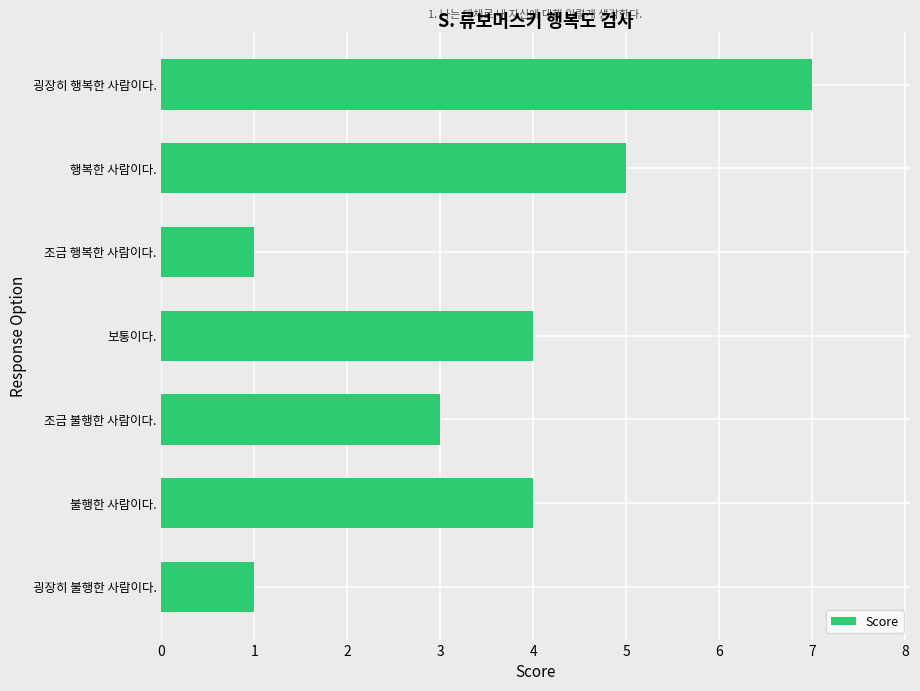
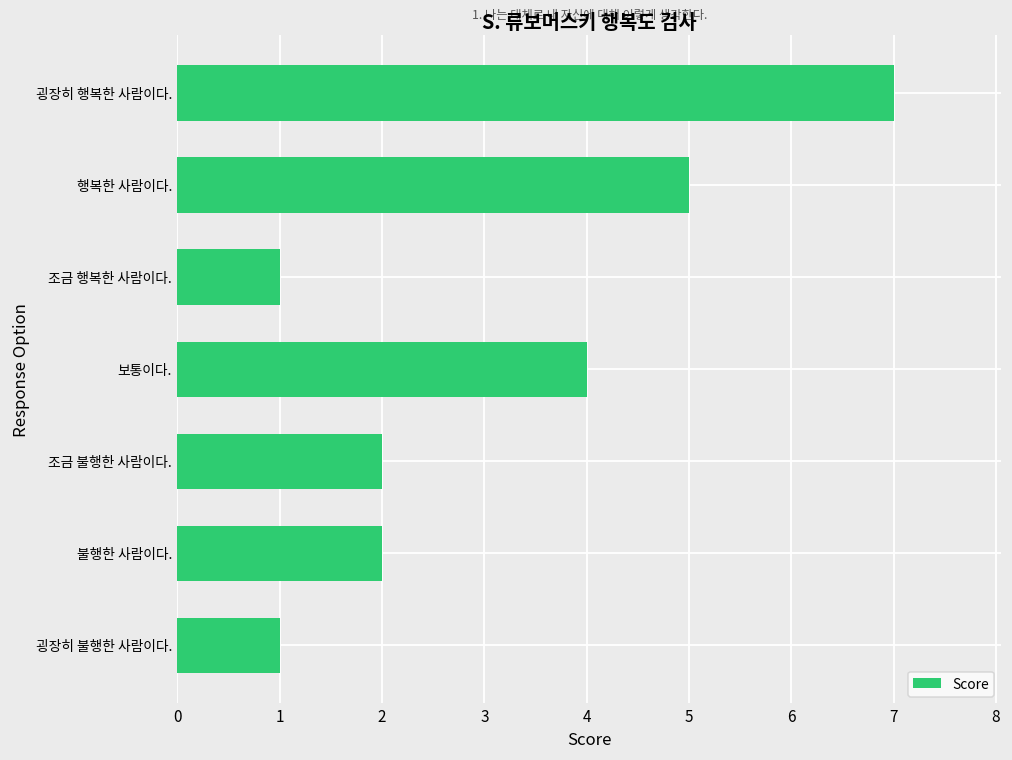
조금 불행한 사람이다.: 3 -> 2
불행한 사람이다.: 4 -> 2
